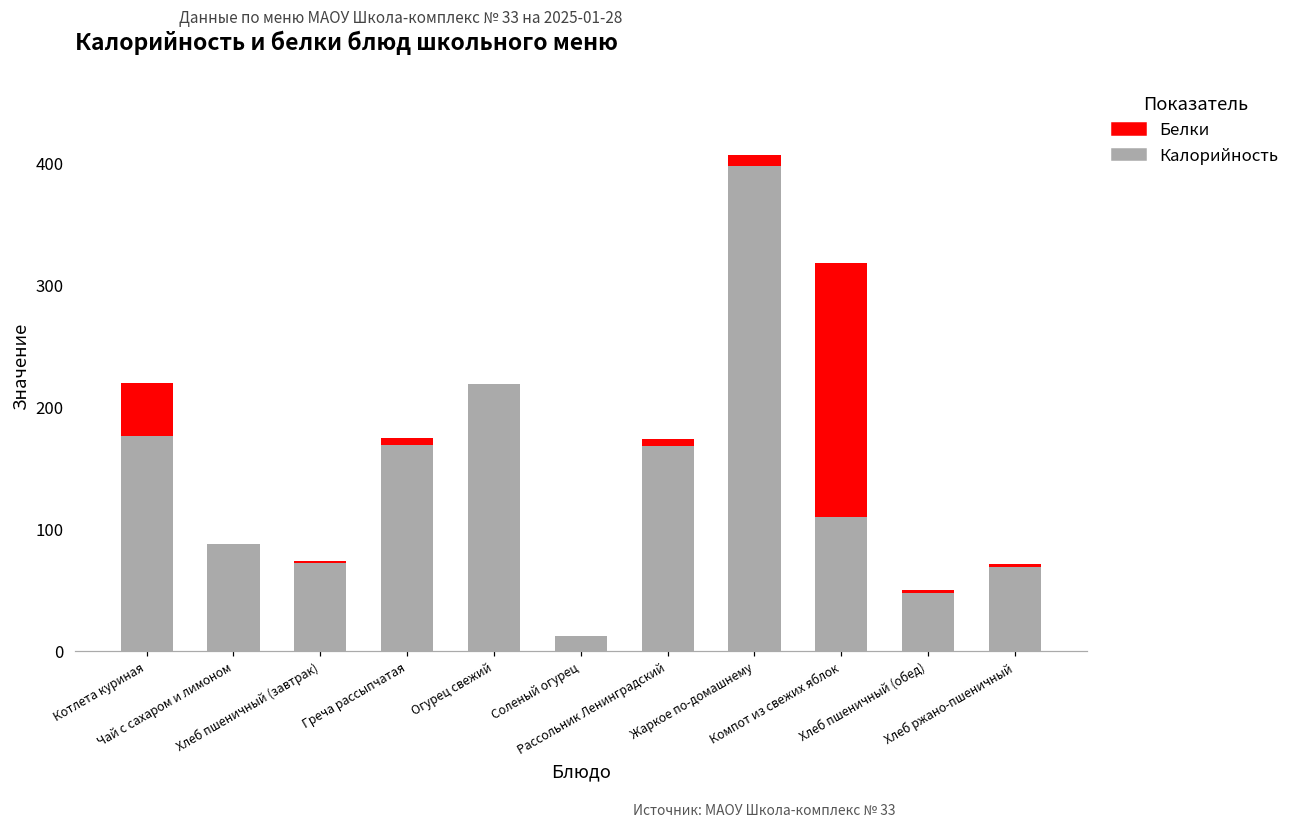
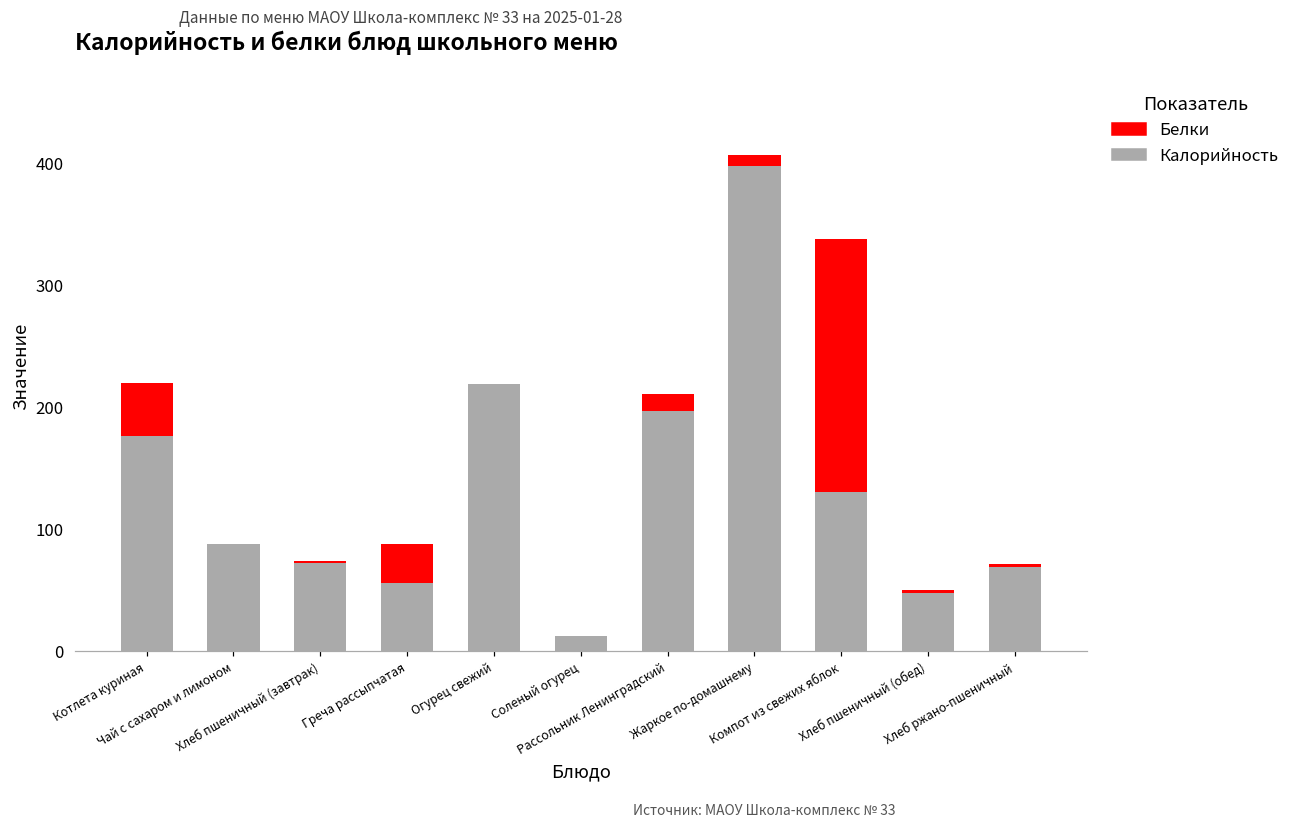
Калорийность, Греча рассыпчатая: 169 -> 56
Белки, Греча рассыпчатая: 6 -> 32
Калорийность, Рассольник Ленинградский: 168 -> 197
Белки, Рассольник Ленинградский: 6 -> 14
Калорийность, Компот из свежих яблок: 110 -> 130
